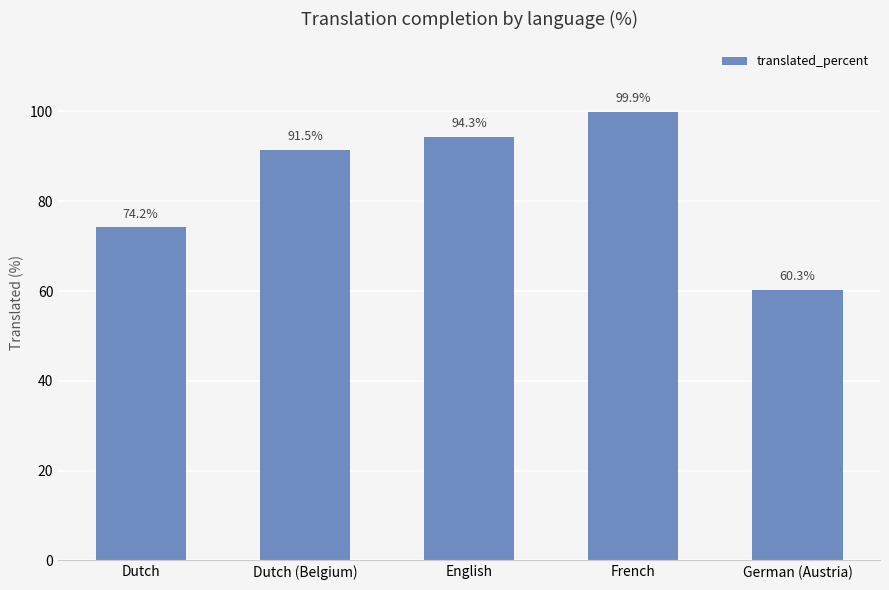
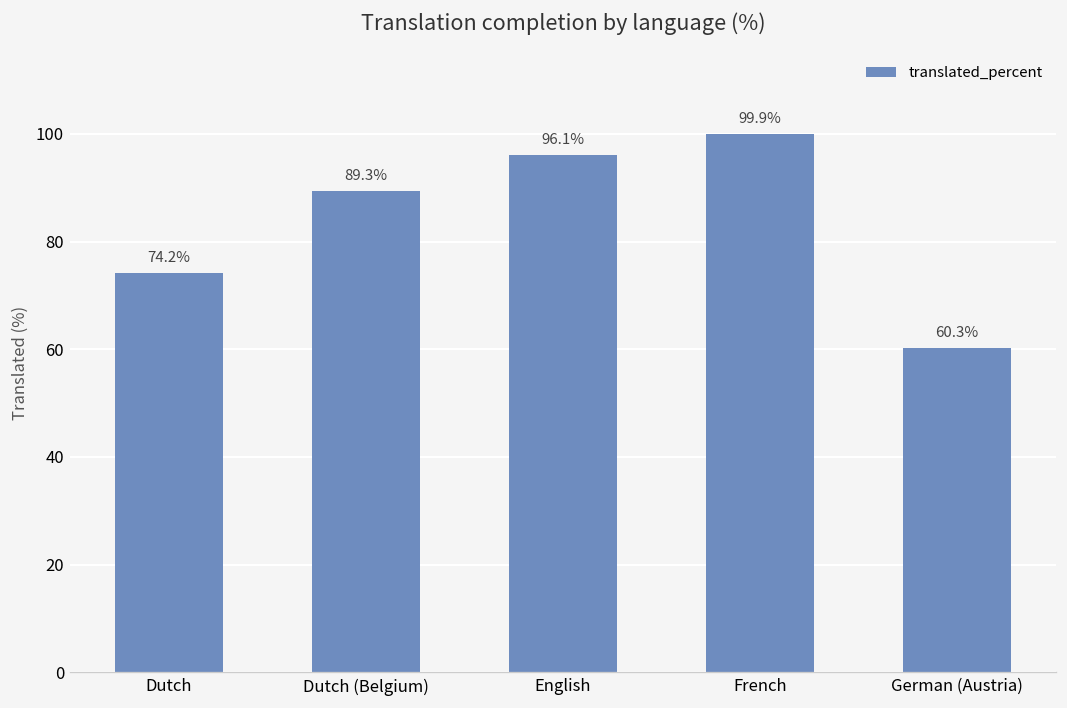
Dutch (Belgium): 91.5% -> 89.3%
English: 94.3% -> 96.1%
